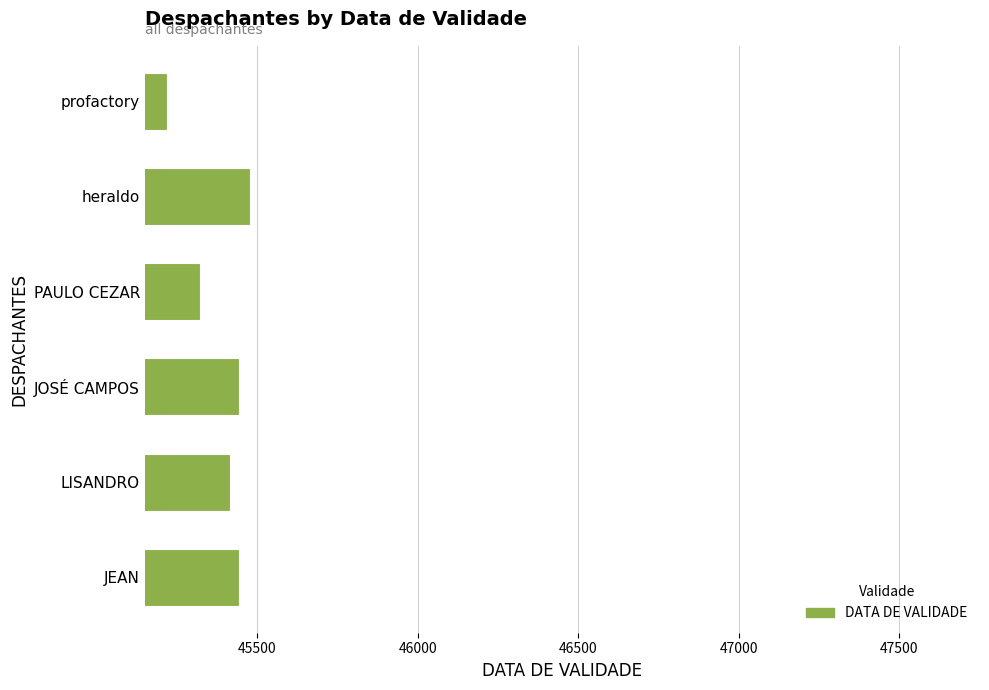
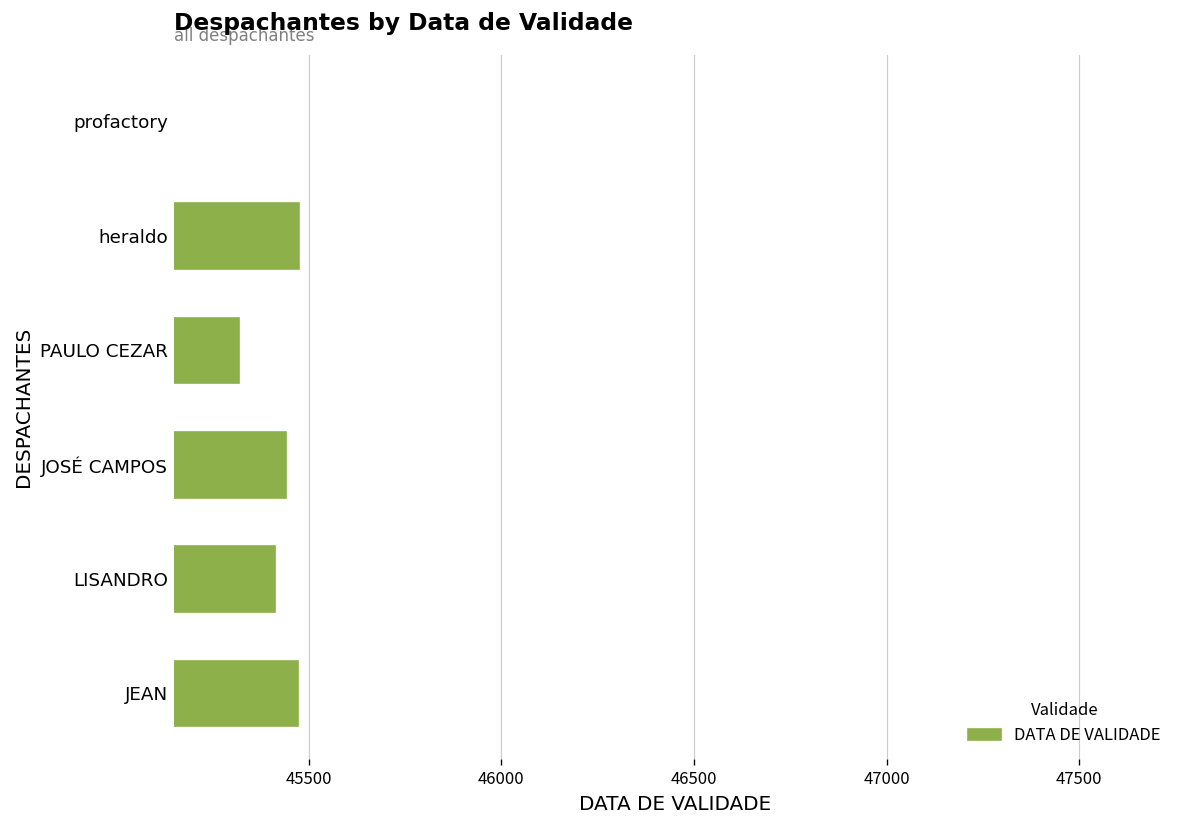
profactory: 45220 -> 45150
JEAN: 45440 -> 45470
